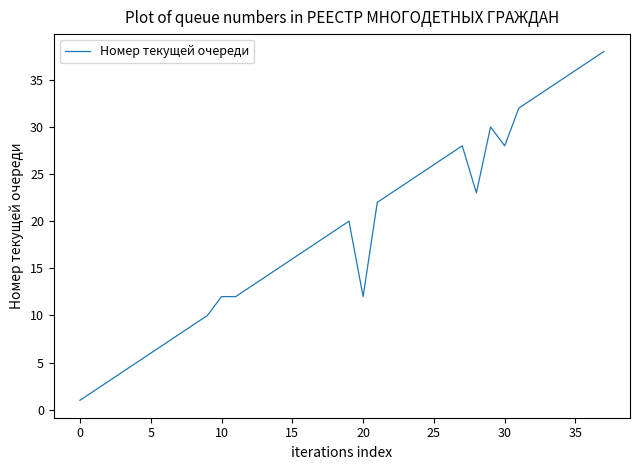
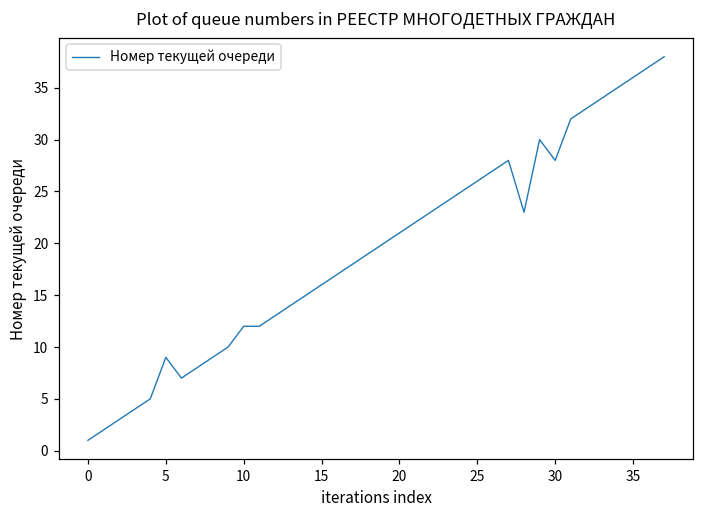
5: 6 -> 9
20: 12 -> 21
